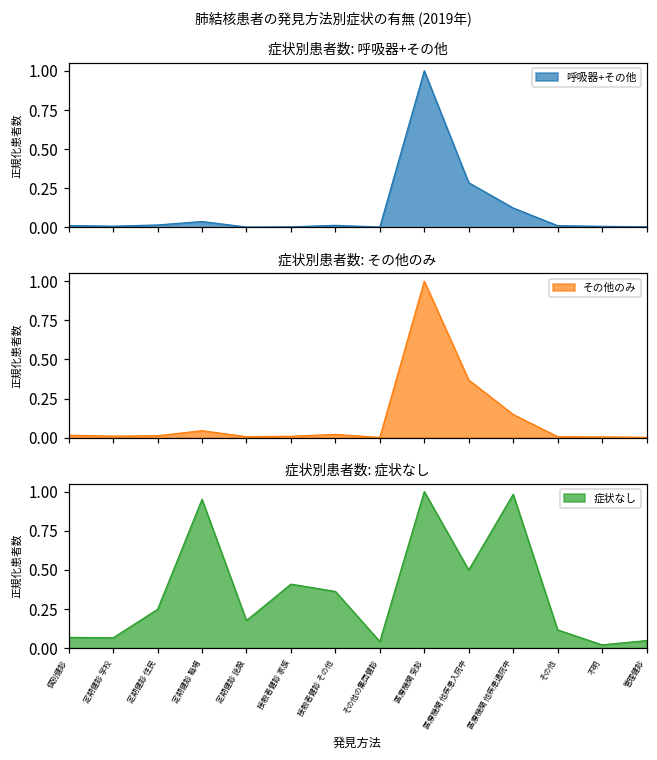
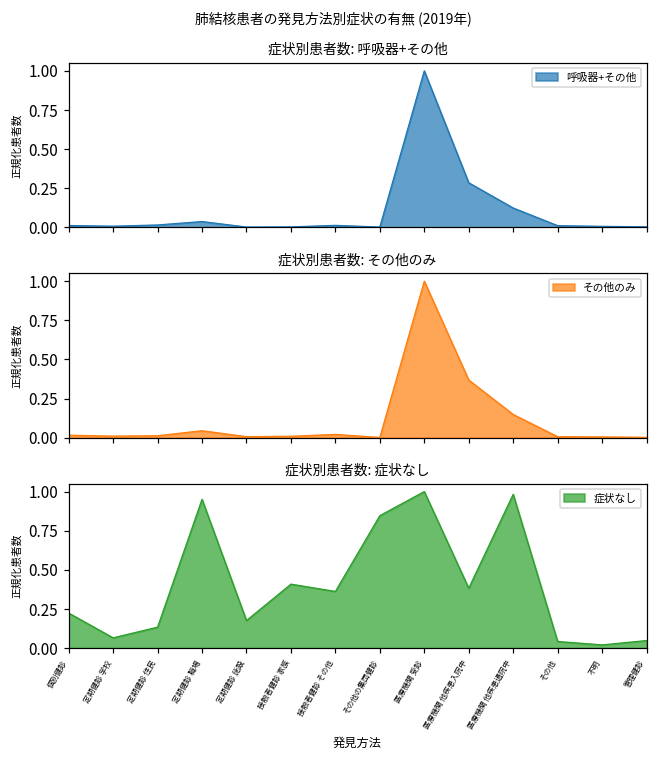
症状別患者数: 症状なし, 個別健診: 0.07 -> 0.22
症状別患者数: 症状なし, 定期健診 住民: 0.25 -> 0.13
症状別患者数: 症状なし, その他の集団健診: 0.04 -> 0.85
症状別患者数: 症状なし, 医療機関 他疾患入院中: 0.50 -> 0.38
症状別患者数: 症状なし, その他: 0.12 -> 0.04
